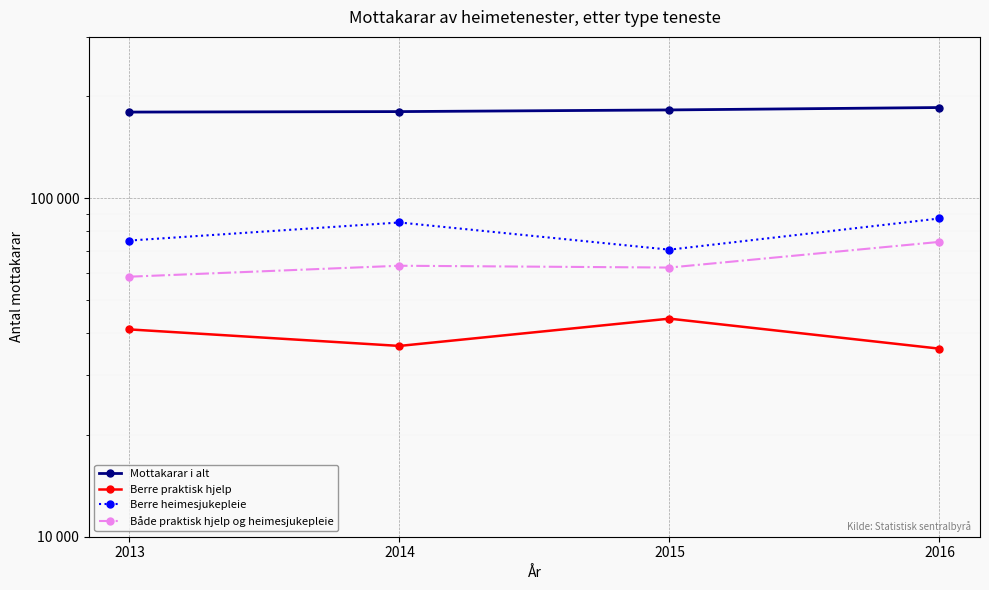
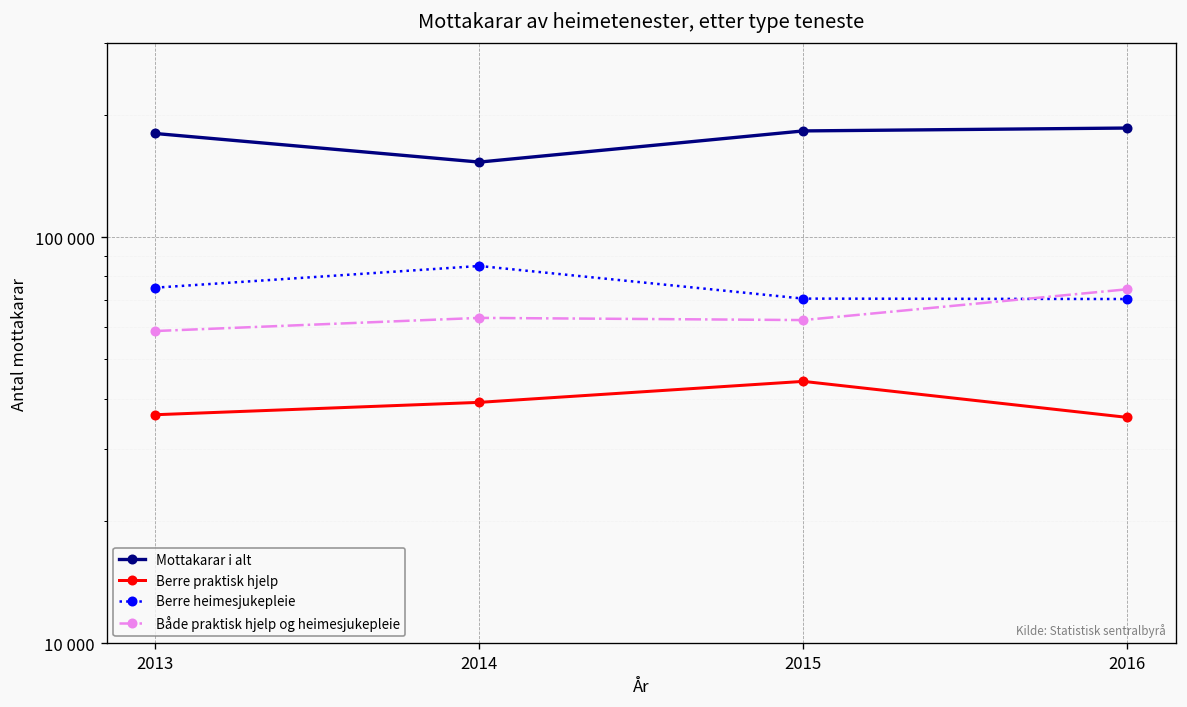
Berre praktisk hjelp, 2013: 41000 -> 37000
Mottakarar i alt, 2014: 180000 -> 150000
Berre praktisk hjelp, 2014: 37000 -> 39000
Berre heimesjukepleie, 2016: 87000 -> 70000
